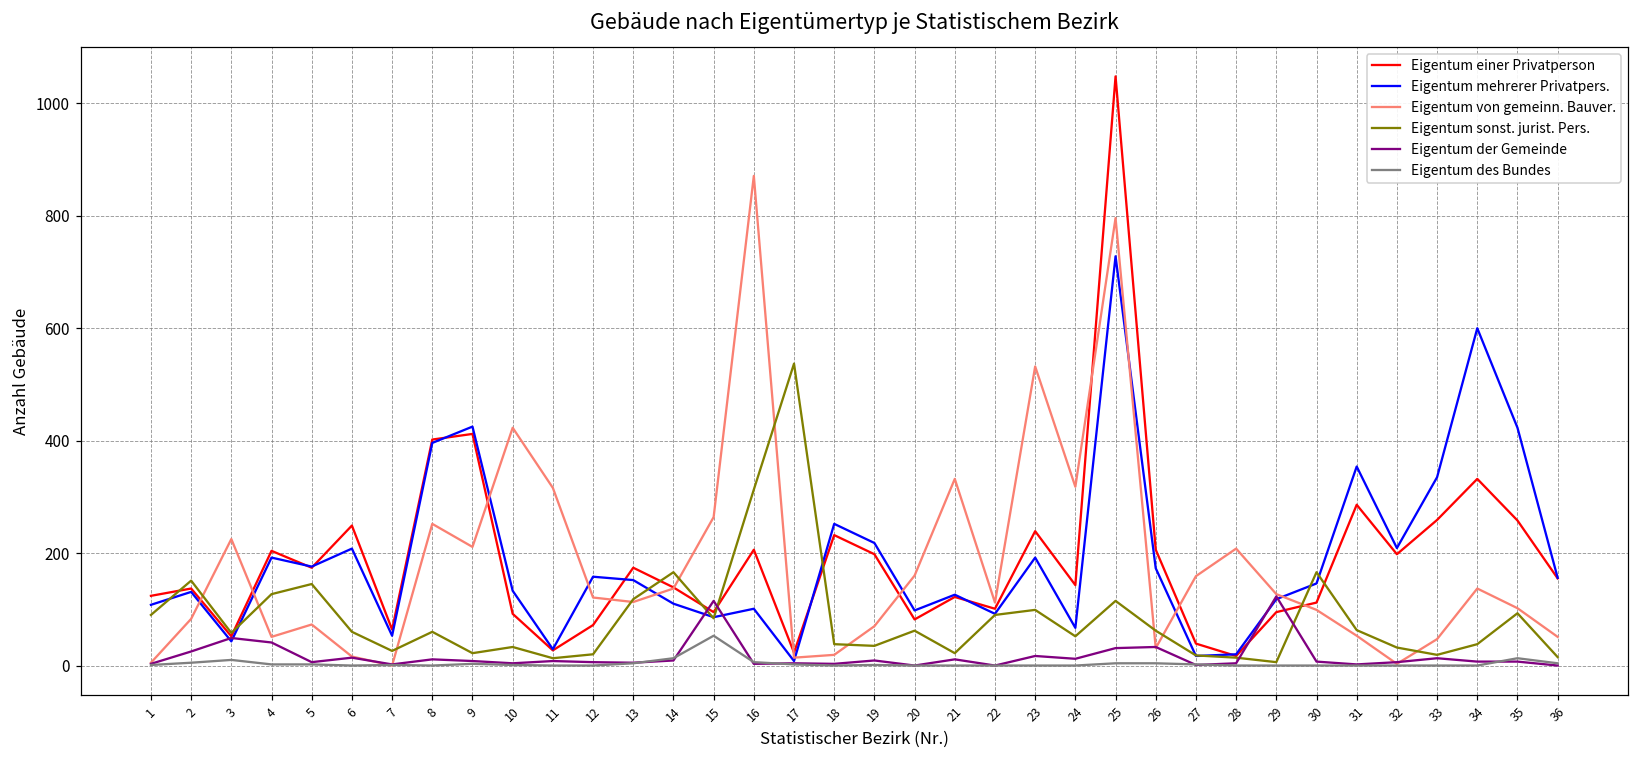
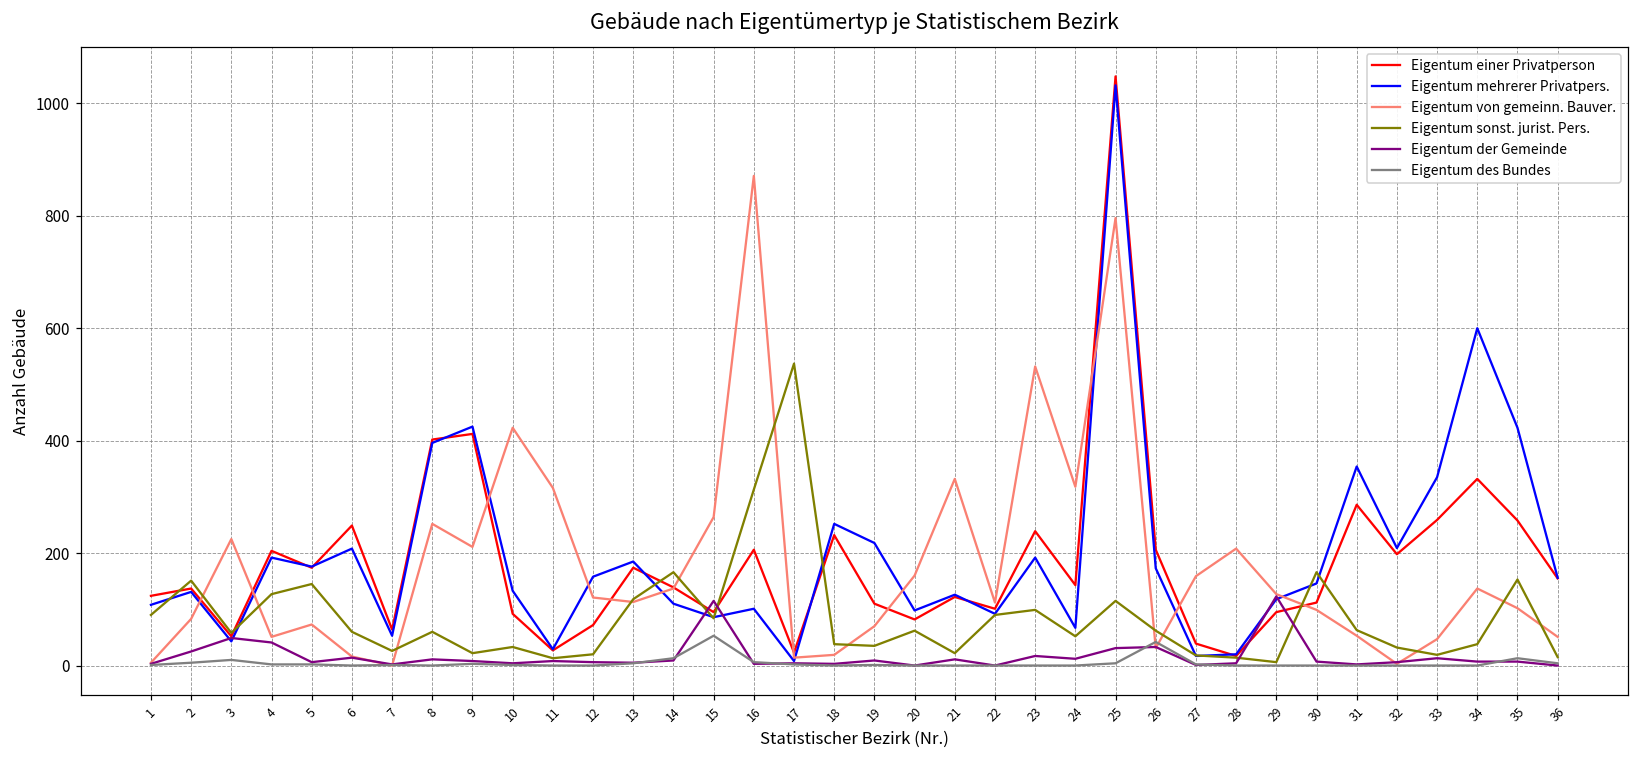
Eigentum mehrerer Privatpers., 13: 150 -> 190
Eigentum einer Privatperson, 19: 200 -> 110
Eigentum mehrerer Privatpers., 25: 730 -> 1030
Eigentum des Bundes, 26: 0 -> 40
Eigentum sonst. jurist. Pers., 35: 90 -> 150
